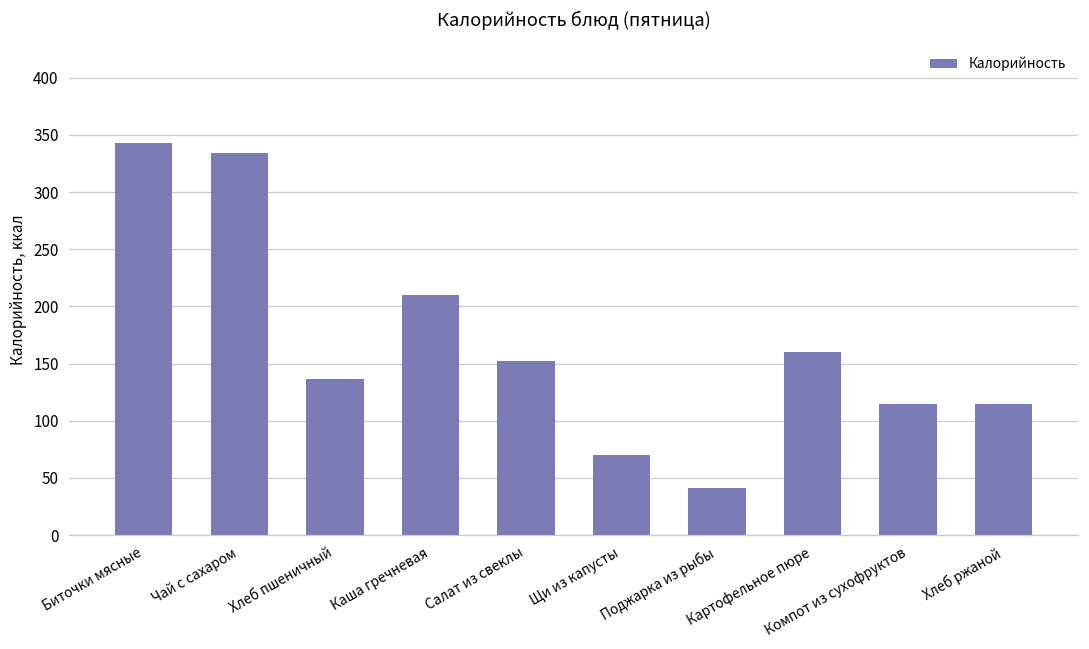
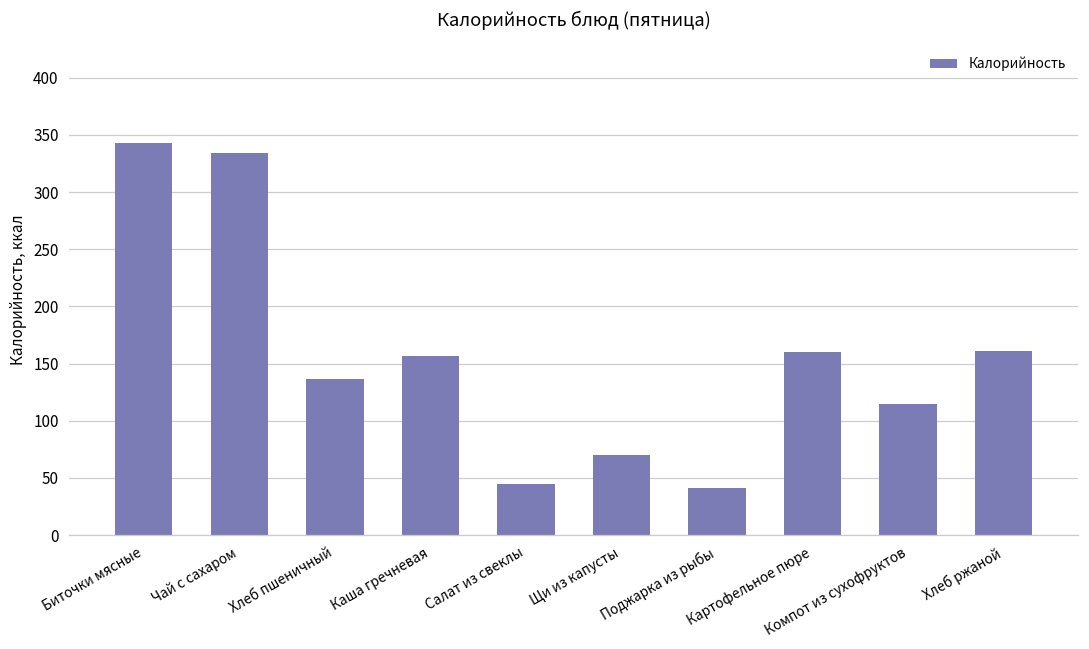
Каша гречневая: 210 -> 157
Салат из свеклы: 152 -> 45
Хлеб ржаной: 115 -> 161
